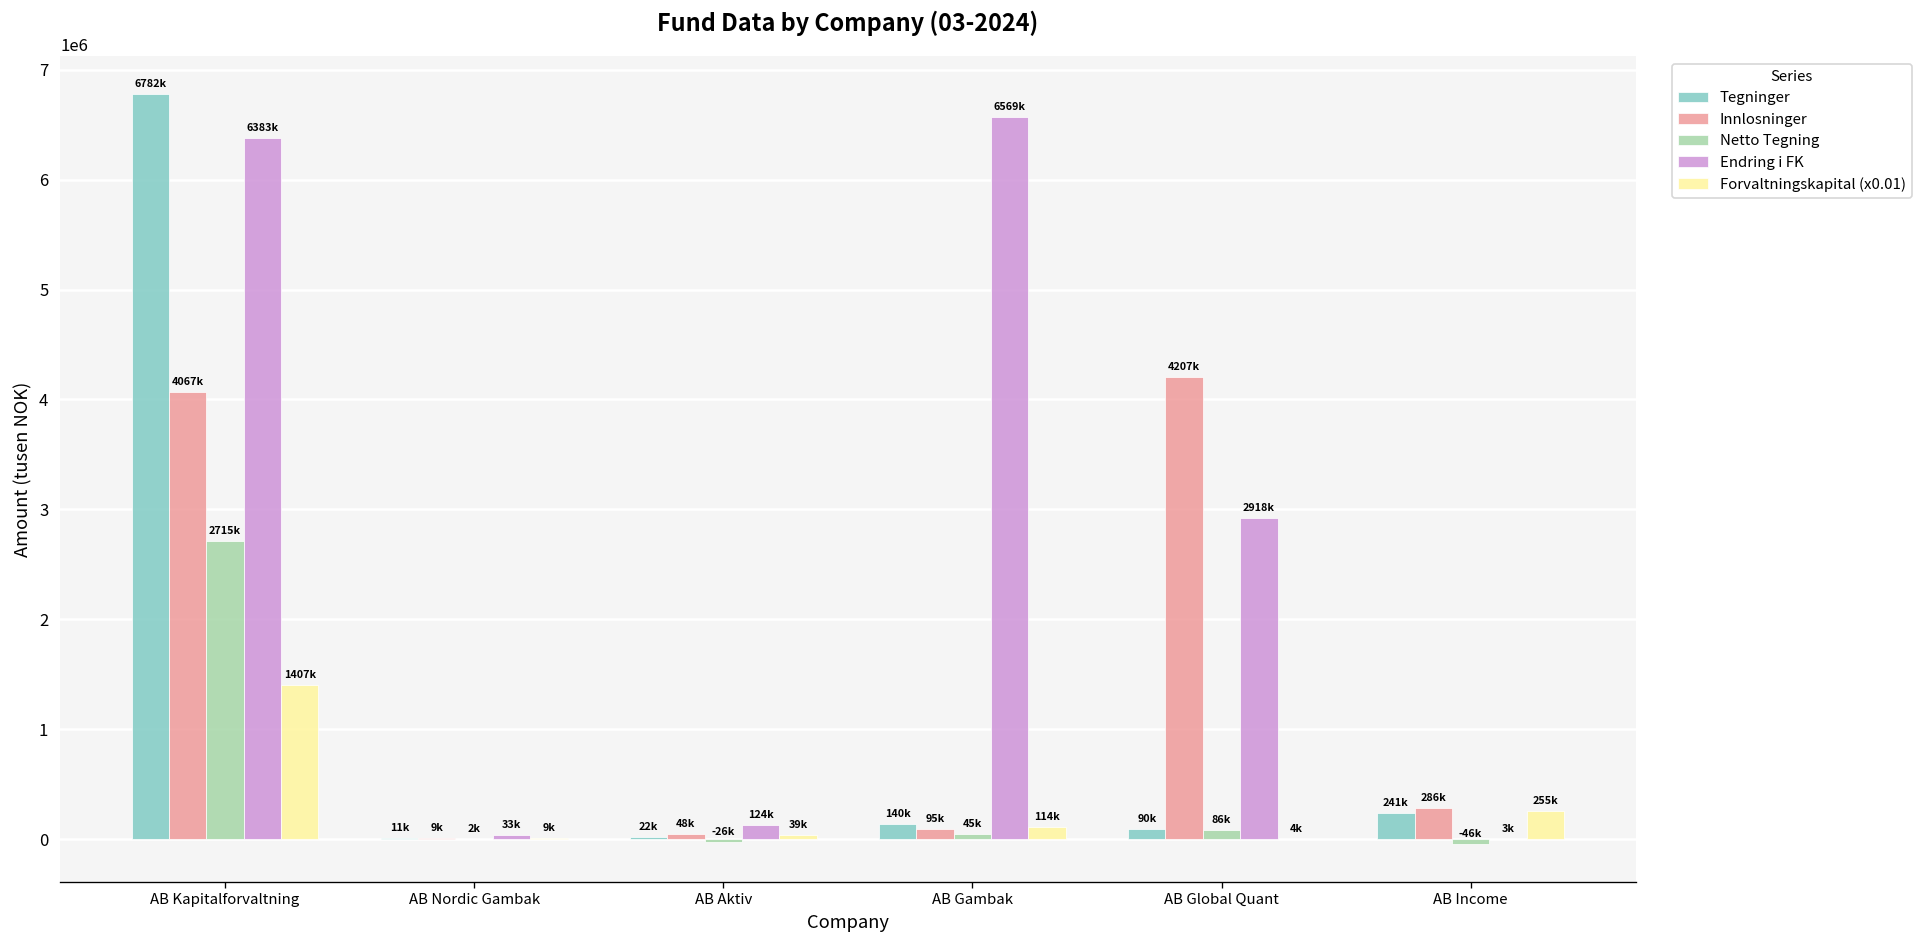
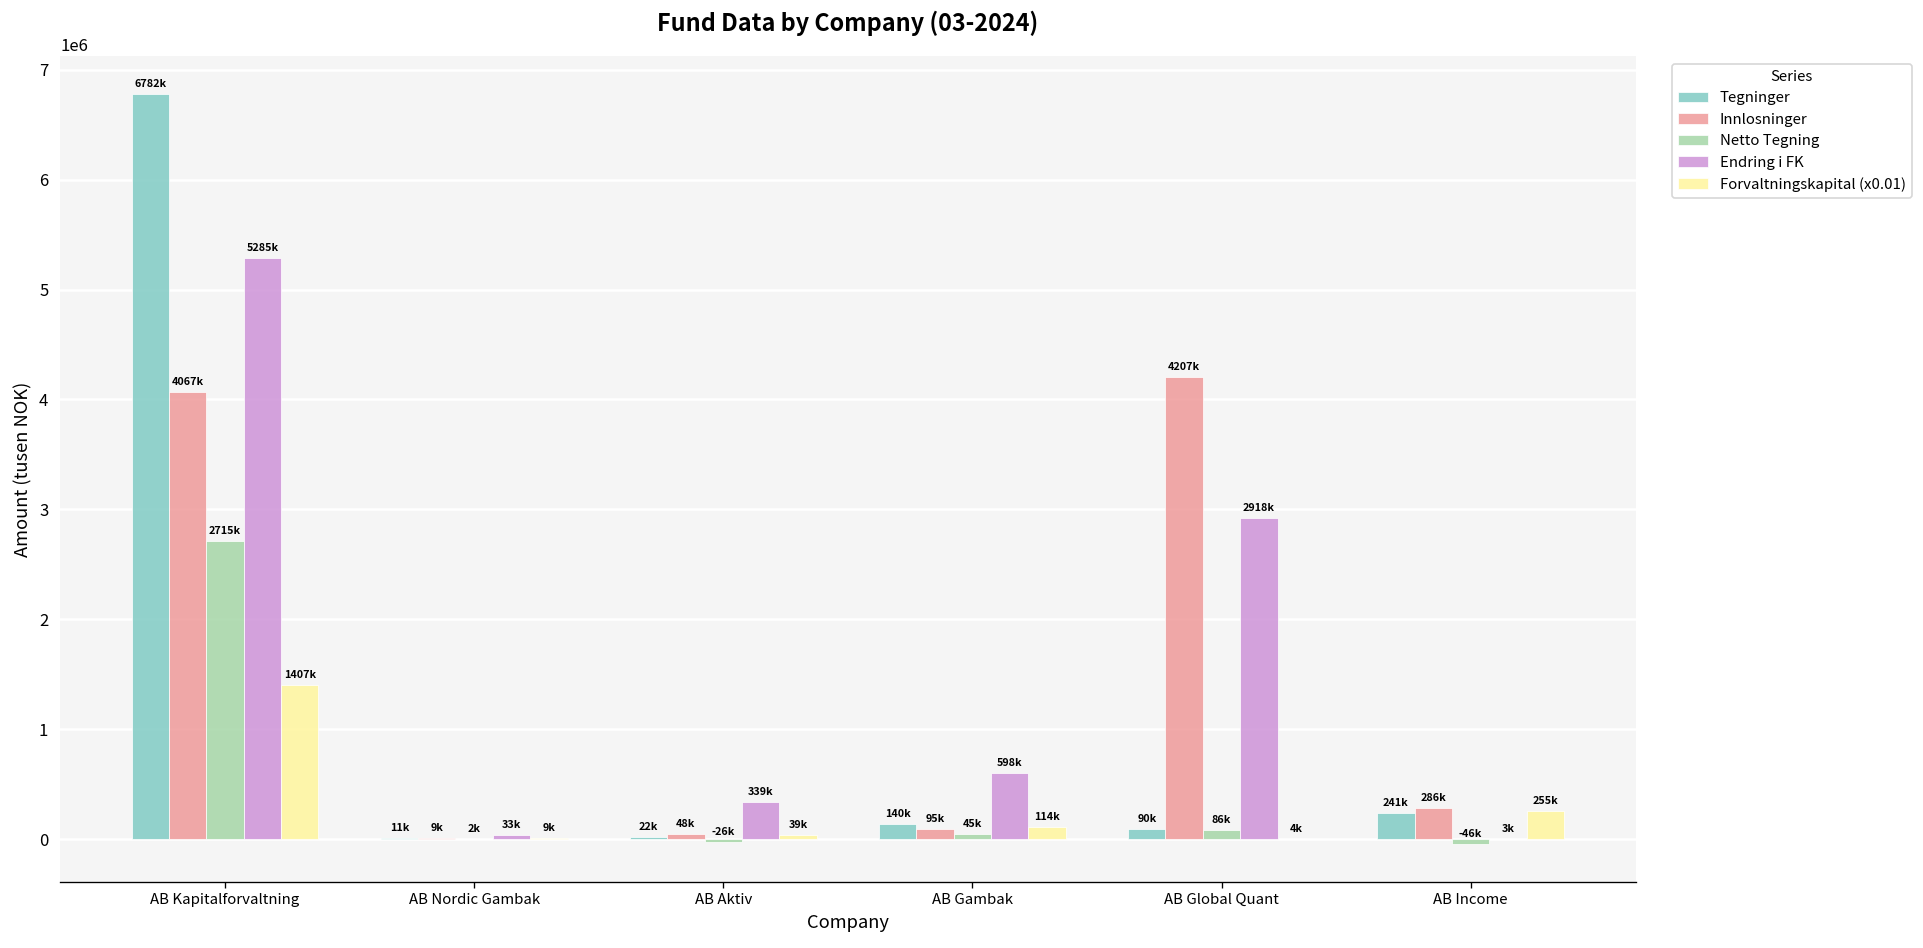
Endring i FK, AB Kapitalforvaltning: 6383k -> 5285k
Endring i FK, AB Aktiv: 124k -> 339k
Endring i FK, AB Gambak: 6569k -> 598k
